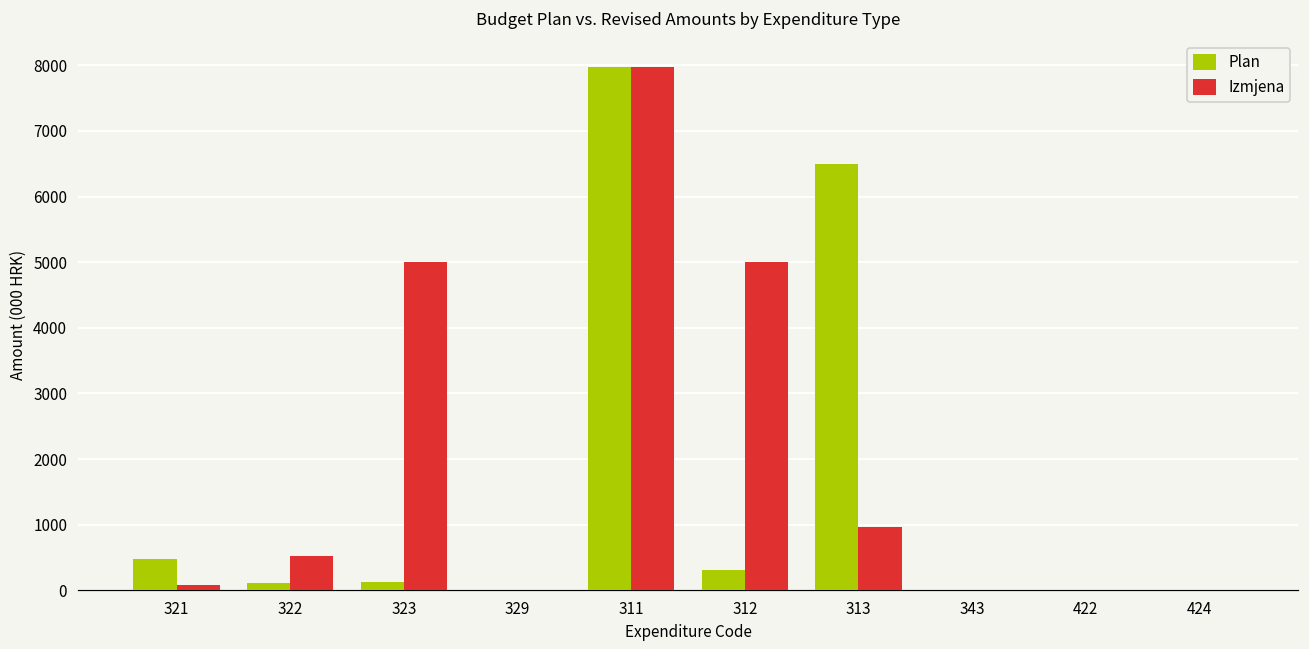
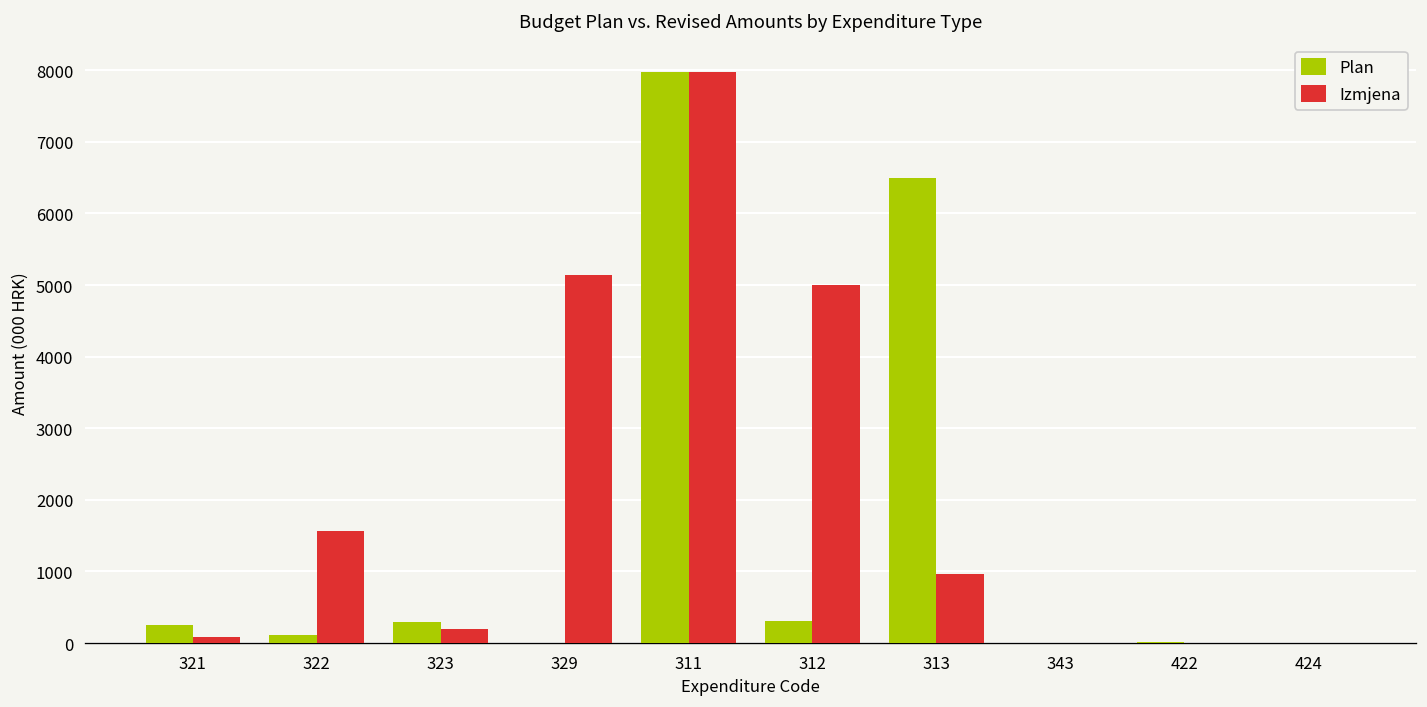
Plan, 321: 500 -> 300
Izmjena, 322: 500 -> 1600
Plan, 323: 100 -> 300
Izmjena, 323: 5000 -> 200
Izmjena, 329: 0 -> 5100
